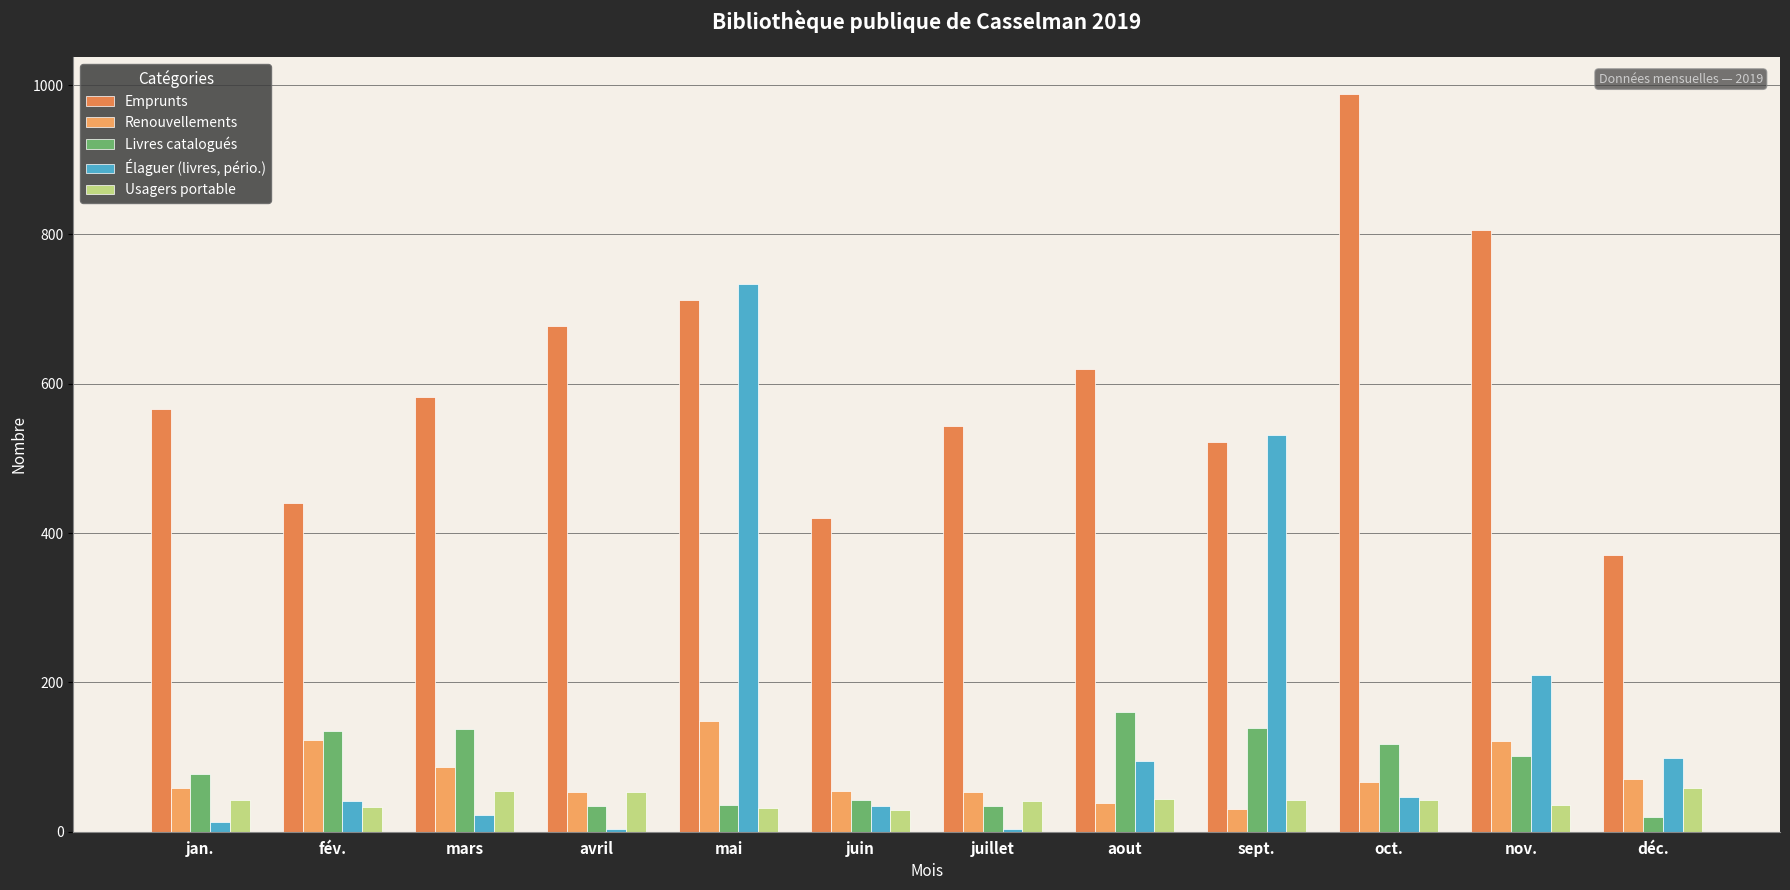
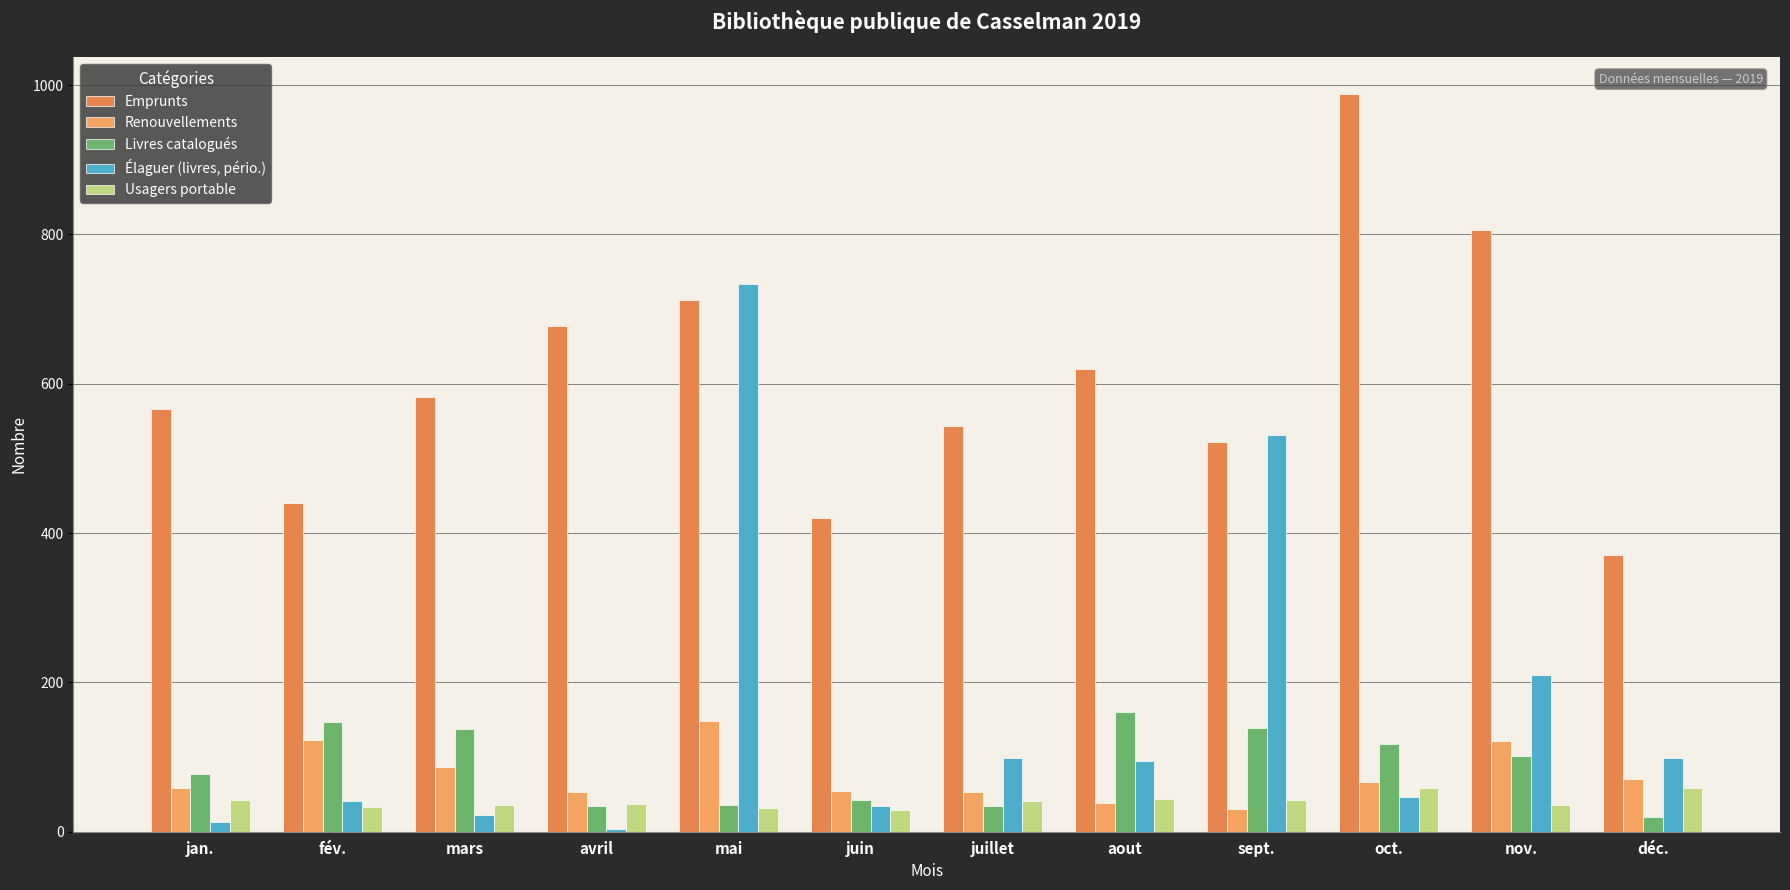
Livres catalogués, fév.: 140 -> 150
Usagers portable, mars: 50 -> 40
Usagers portable, avril: 50 -> 40
Élaguer (livres, pério.), juillet: 0 -> 100
Usagers portable, oct.: 40 -> 60
